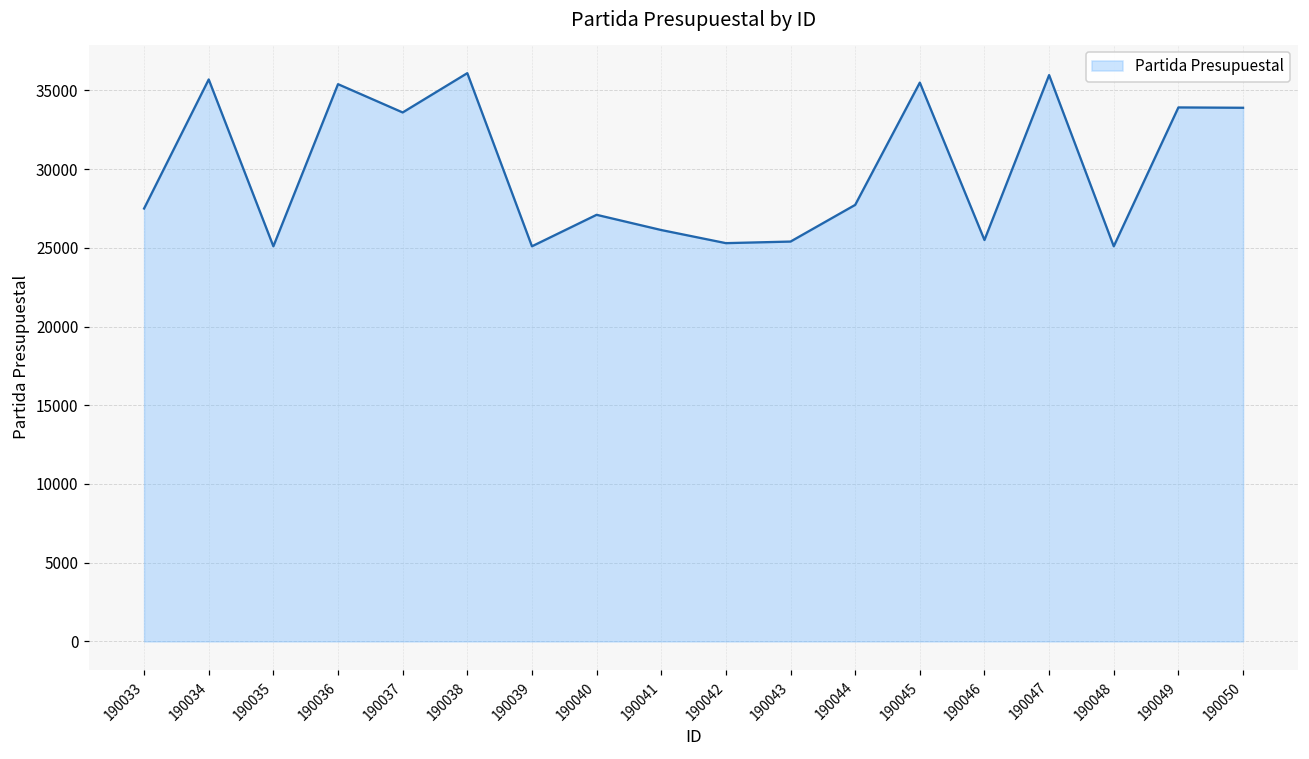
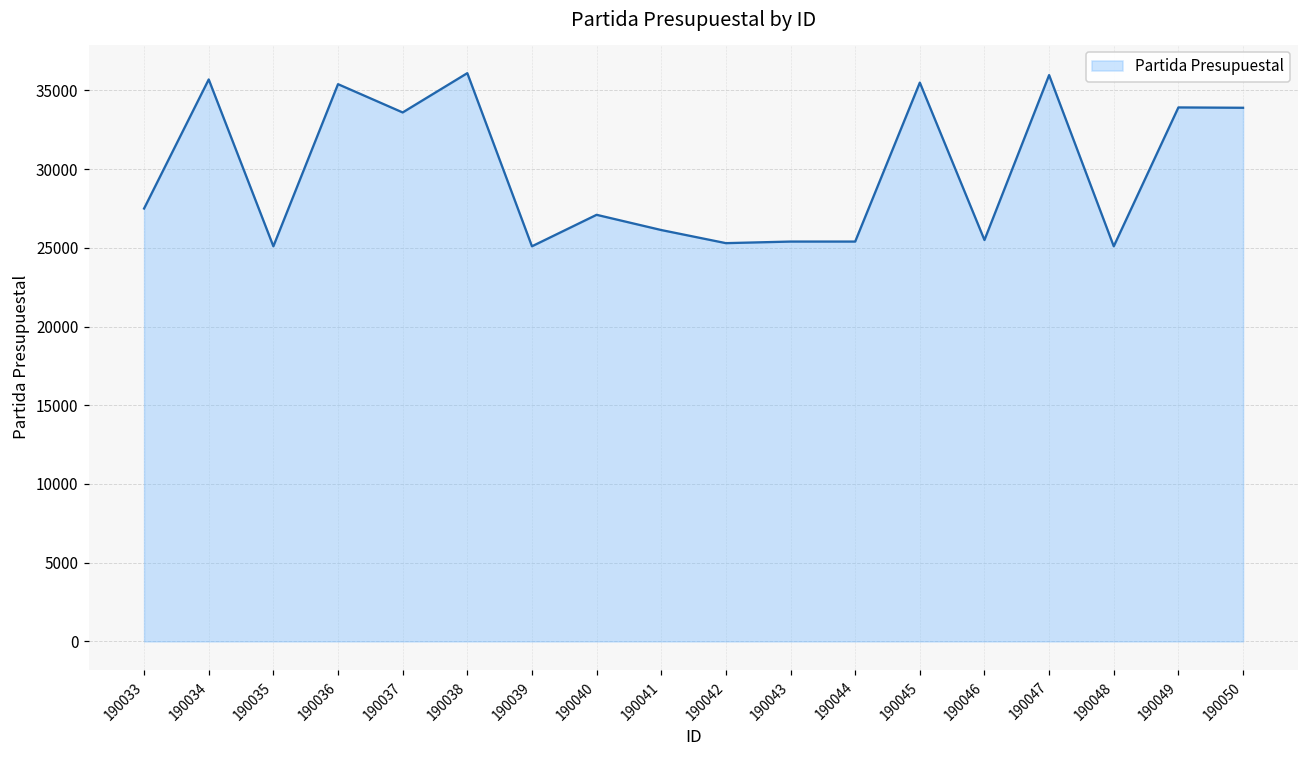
190044: 27700 -> 25400
